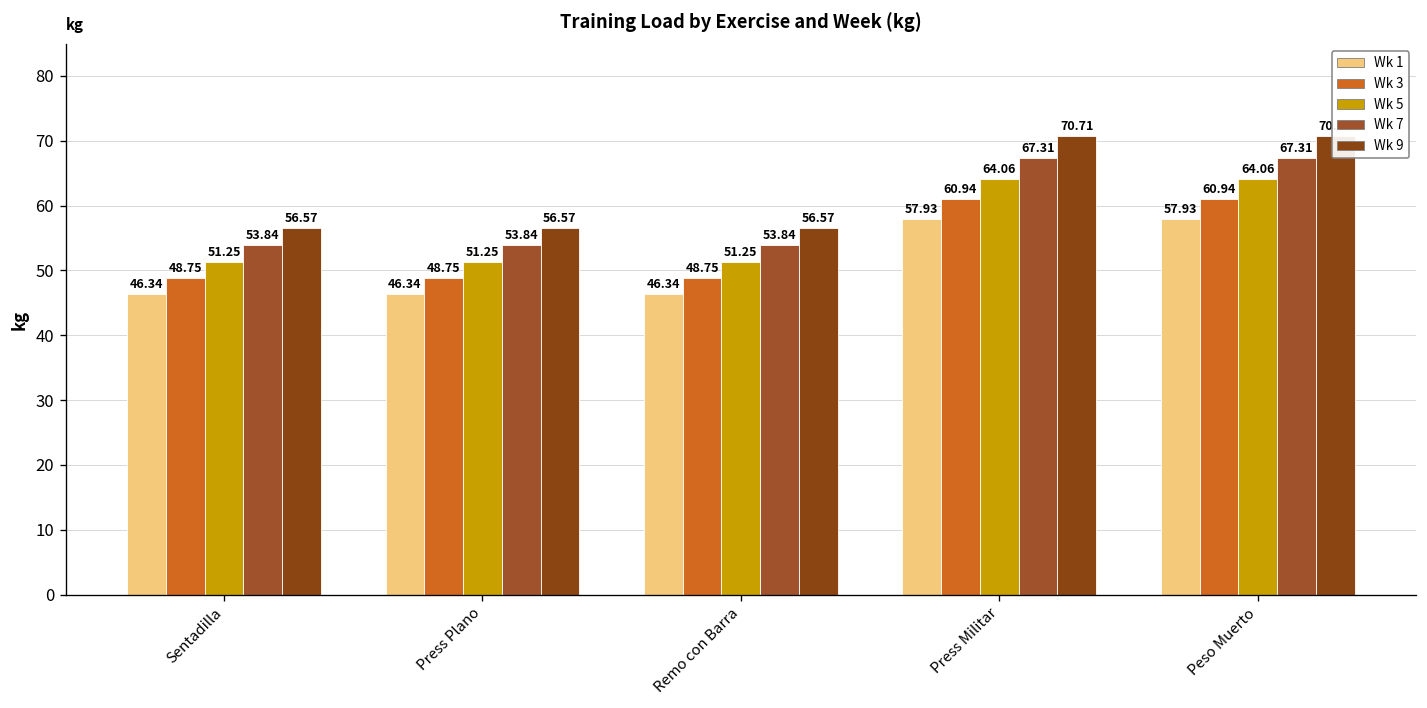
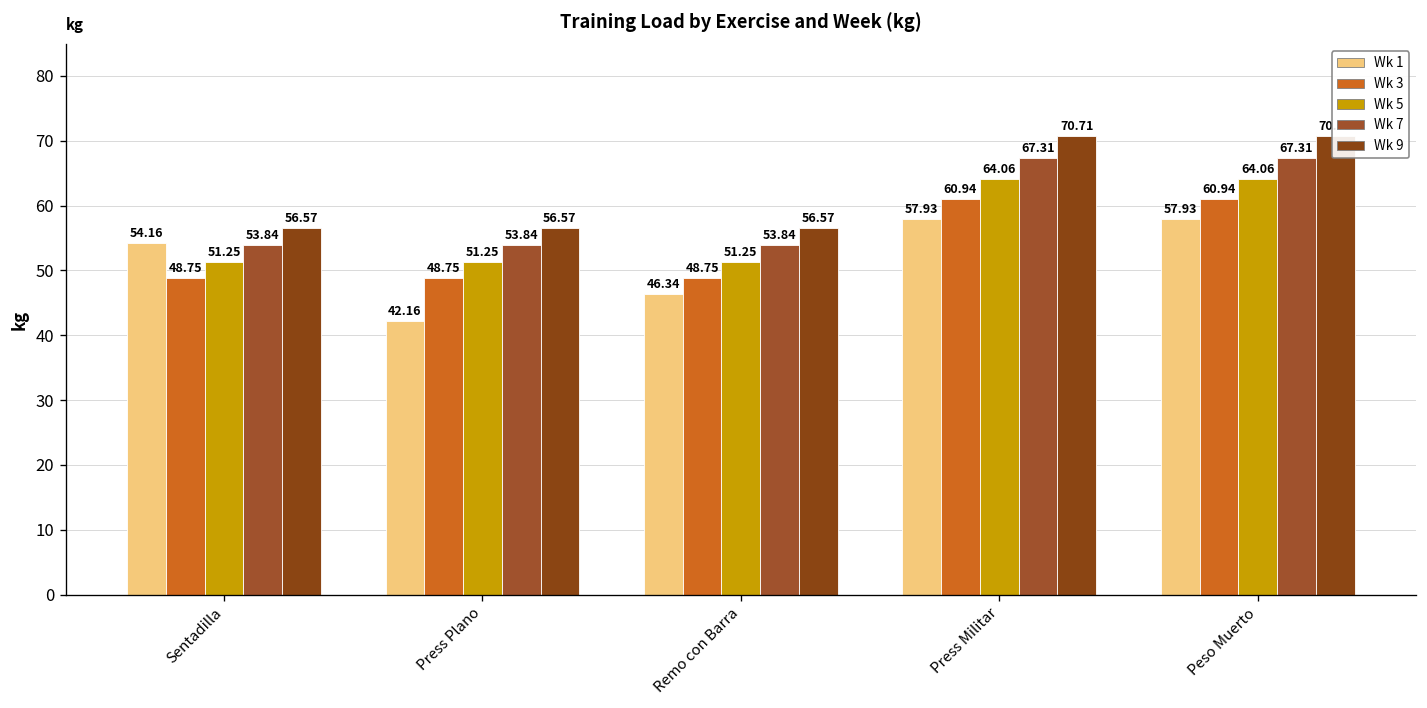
Wk 1, Sentadilla: 46.34 -> 54.16
Wk 1, Press Plano: 46.34 -> 42.16
